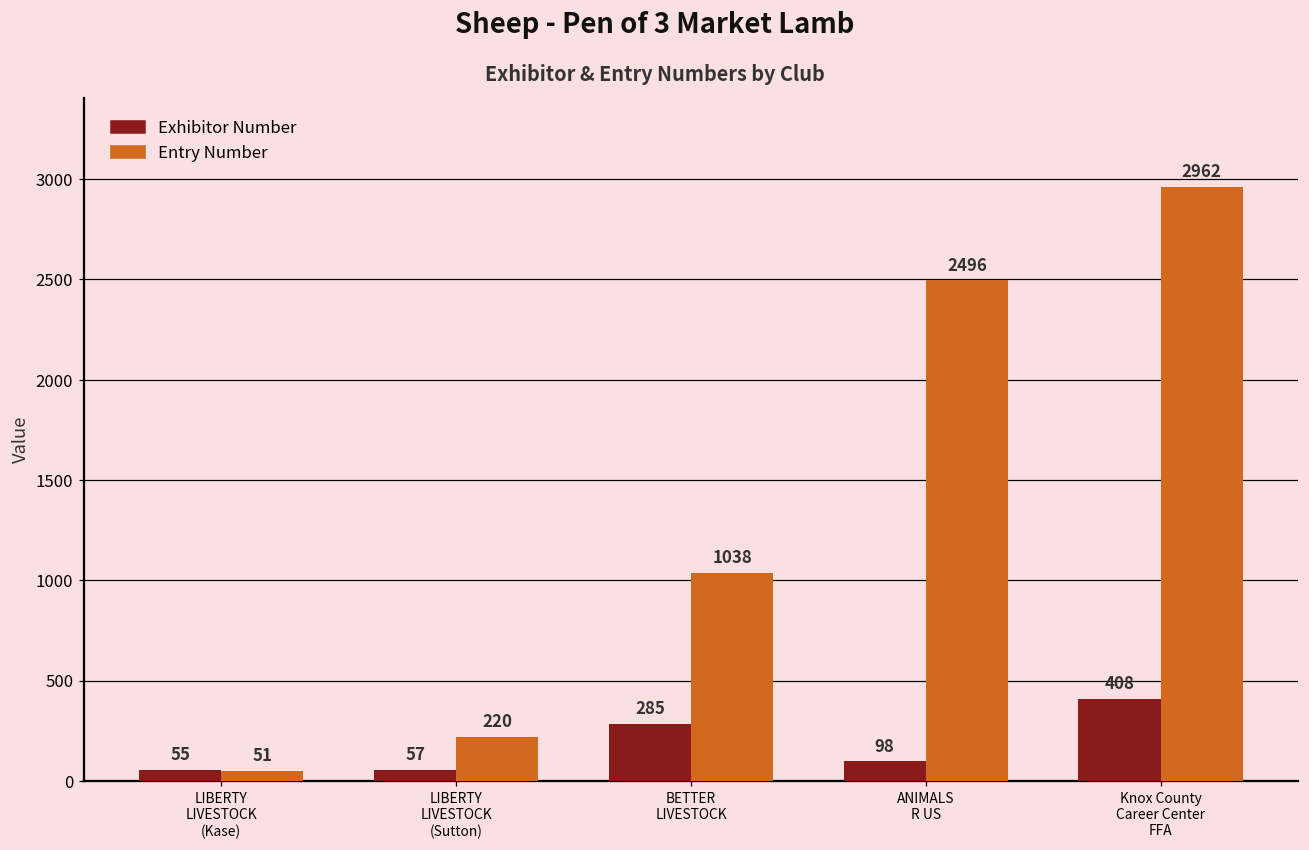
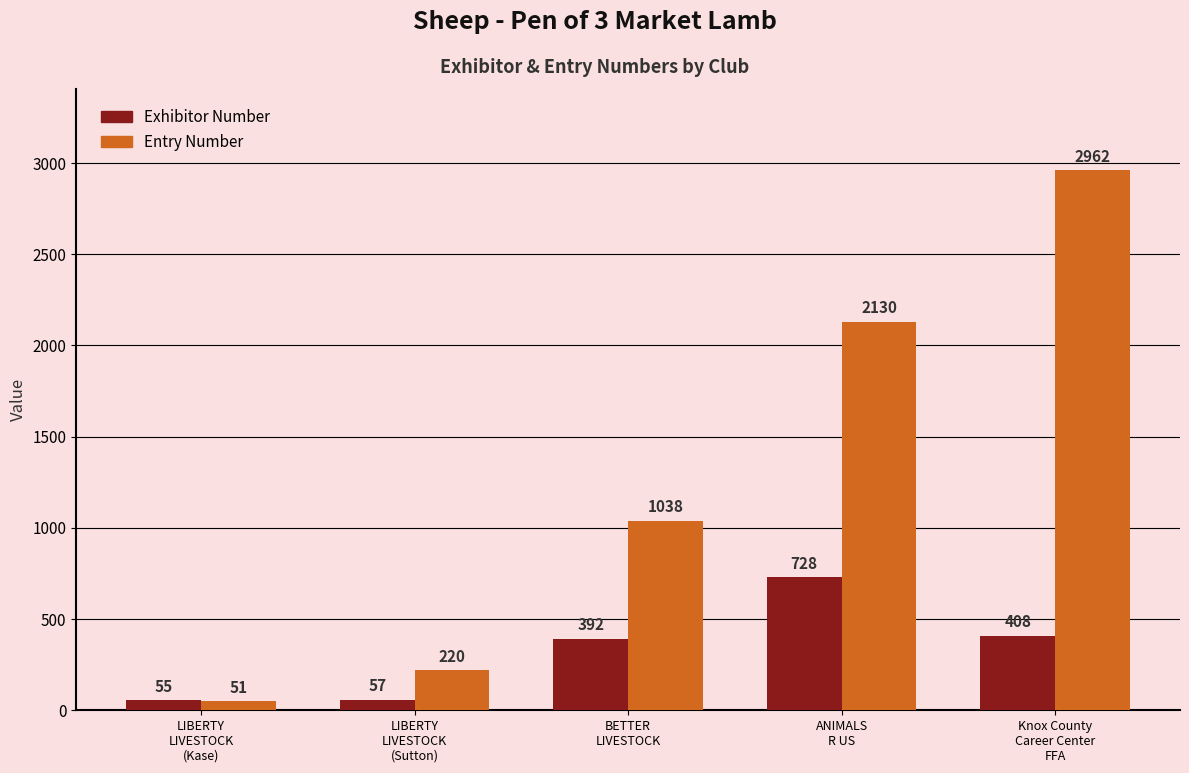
Exhibitor Number, BETTER LIVESTOCK: 285 -> 392
Exhibitor Number, ANIMALS R US: 98 -> 728
Entry Number, ANIMALS R US: 2496 -> 2130
